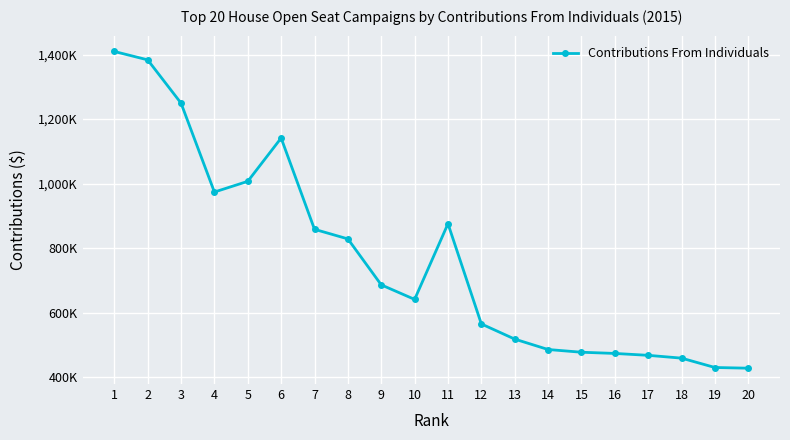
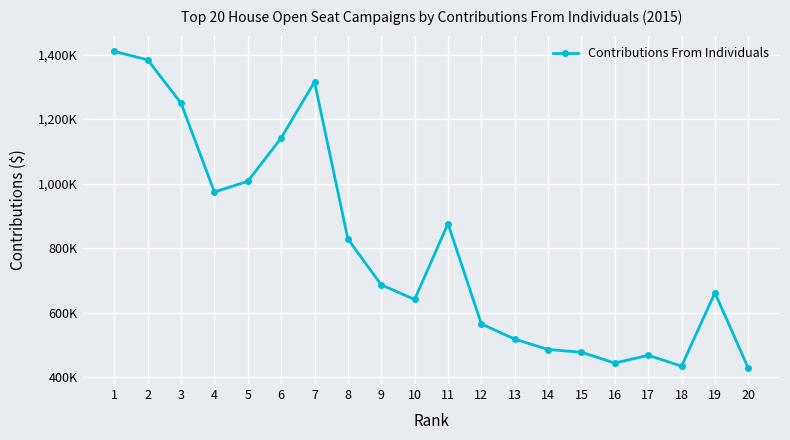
7: 860,000 -> 1,320,000
16: 470,000 -> 440,000
18: 460,000 -> 430,000
19: 430,000 -> 660,000
